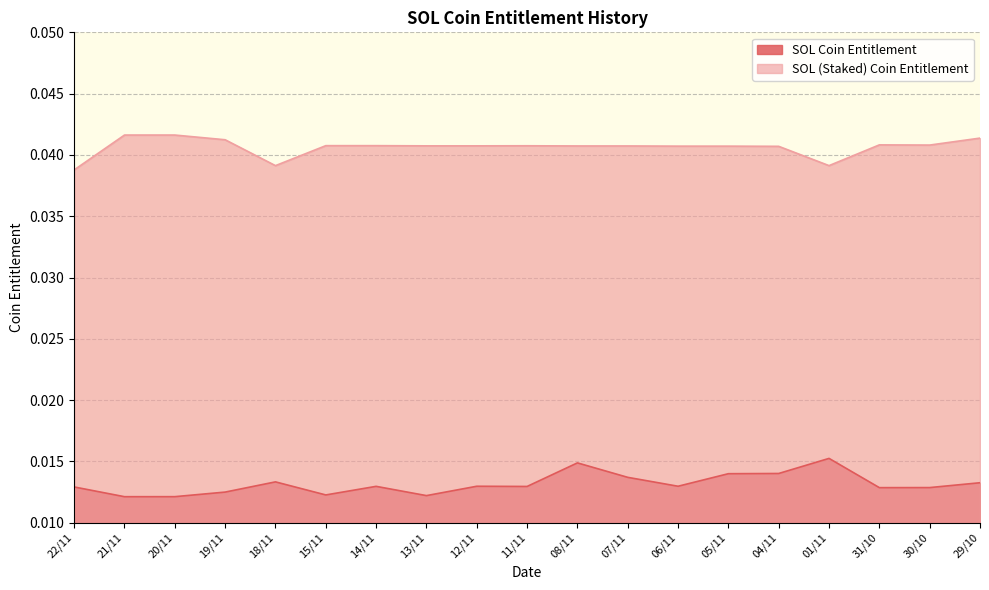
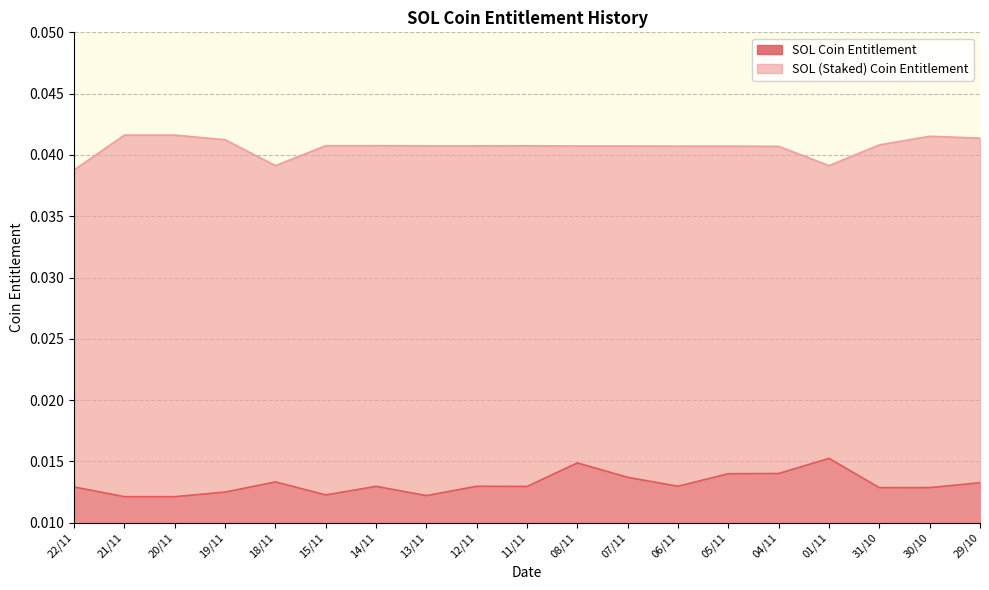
SOL (Staked) Coin Entitlement, 30/10: 0.0408 -> 0.0415
